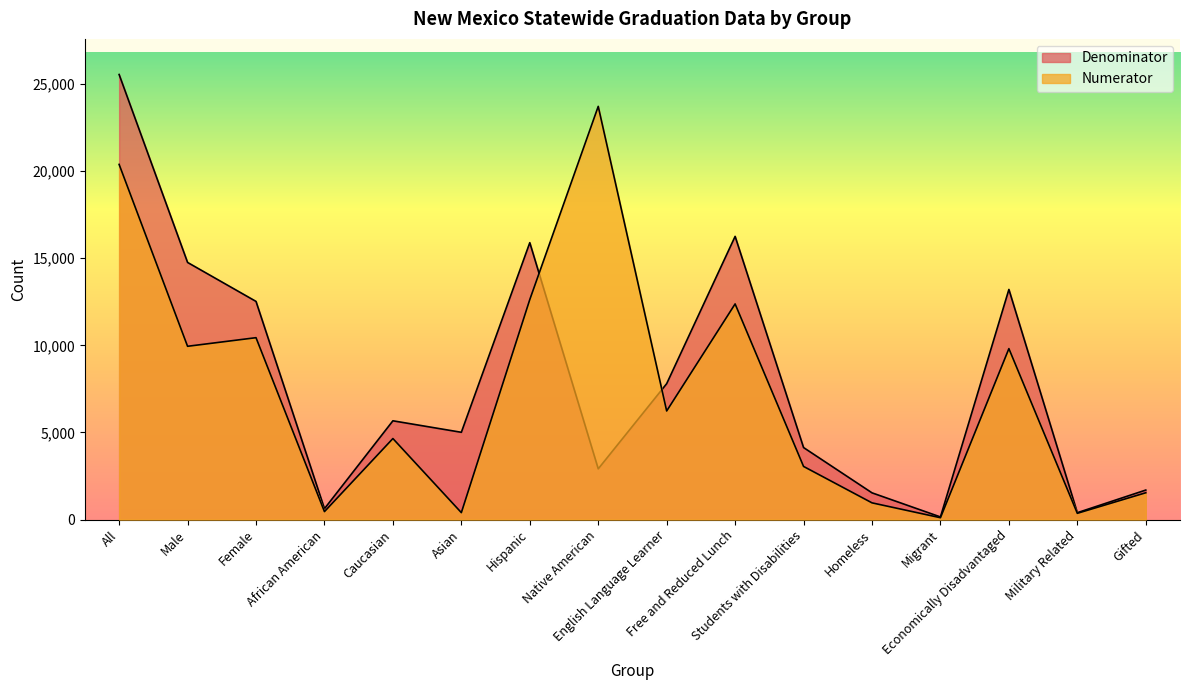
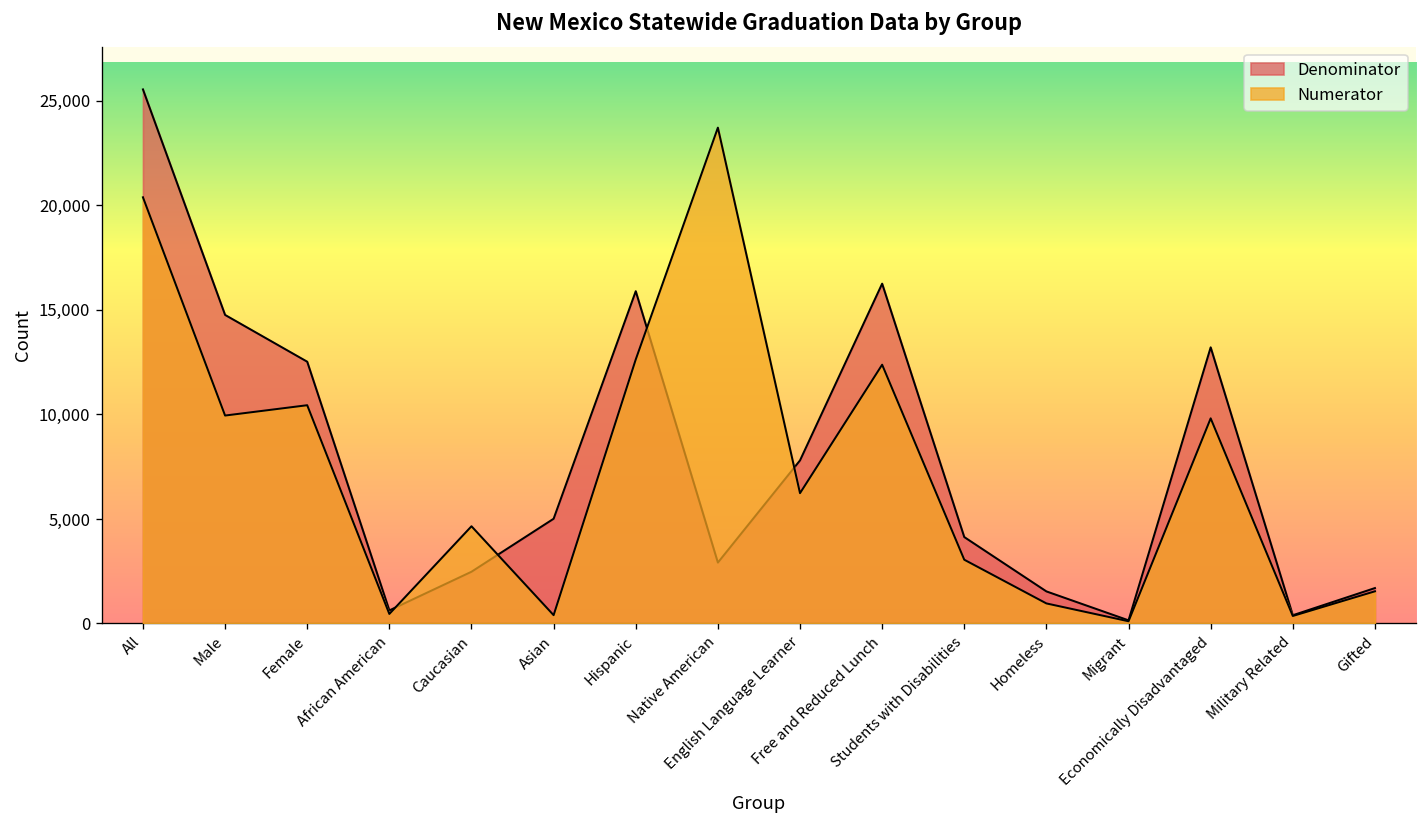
Denominator, Caucasian: 5,700 -> 2,500
